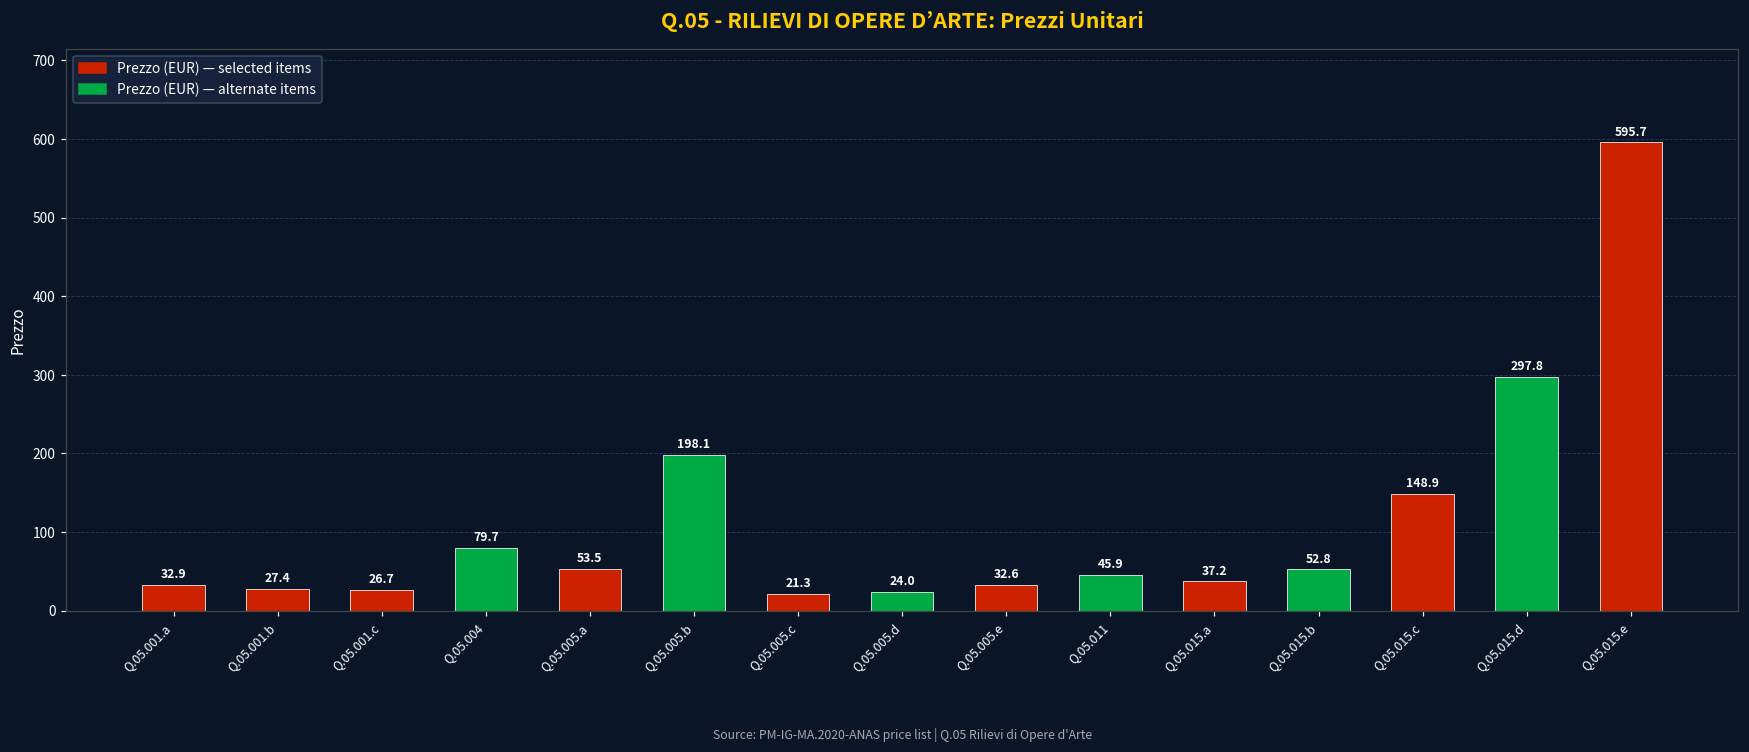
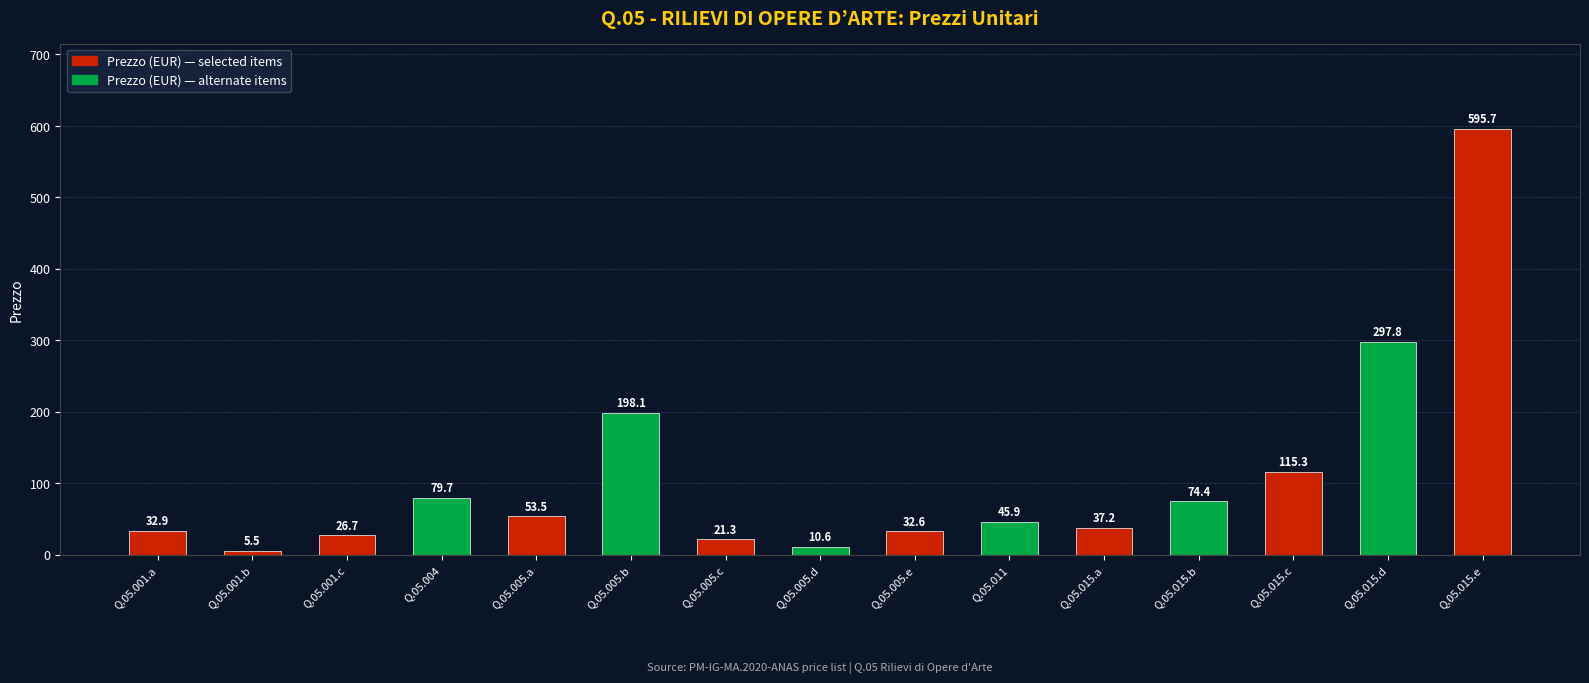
Q.05.001.b: 27.4 -> 5.5
Q.05.005.d: 24.0 -> 10.6
Q.05.015.b: 52.8 -> 74.4
Q.05.015.c: 148.9 -> 115.3
